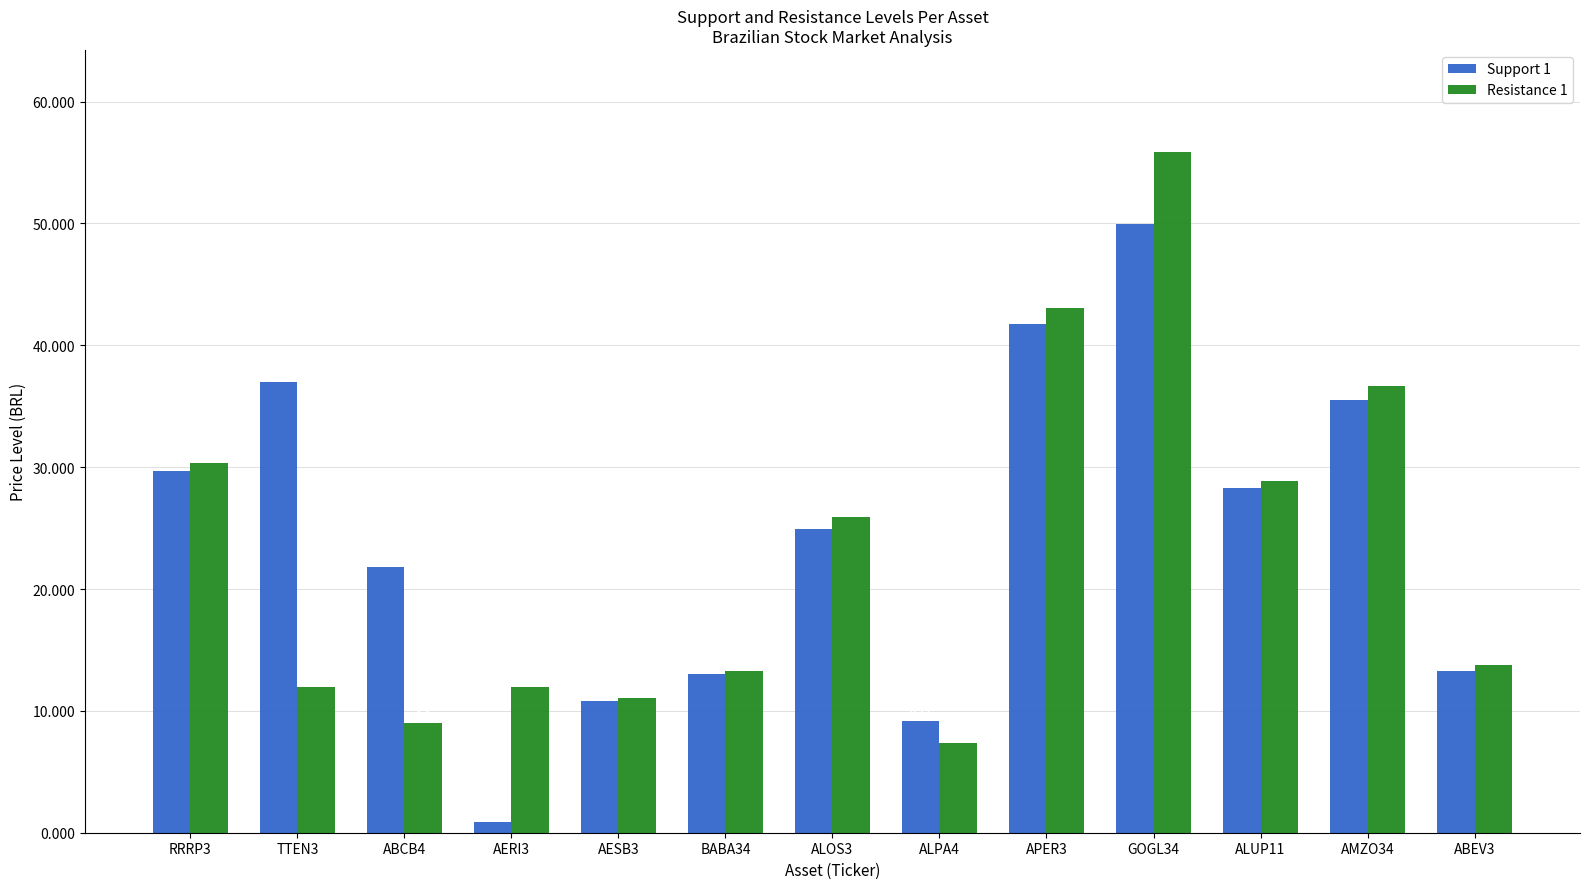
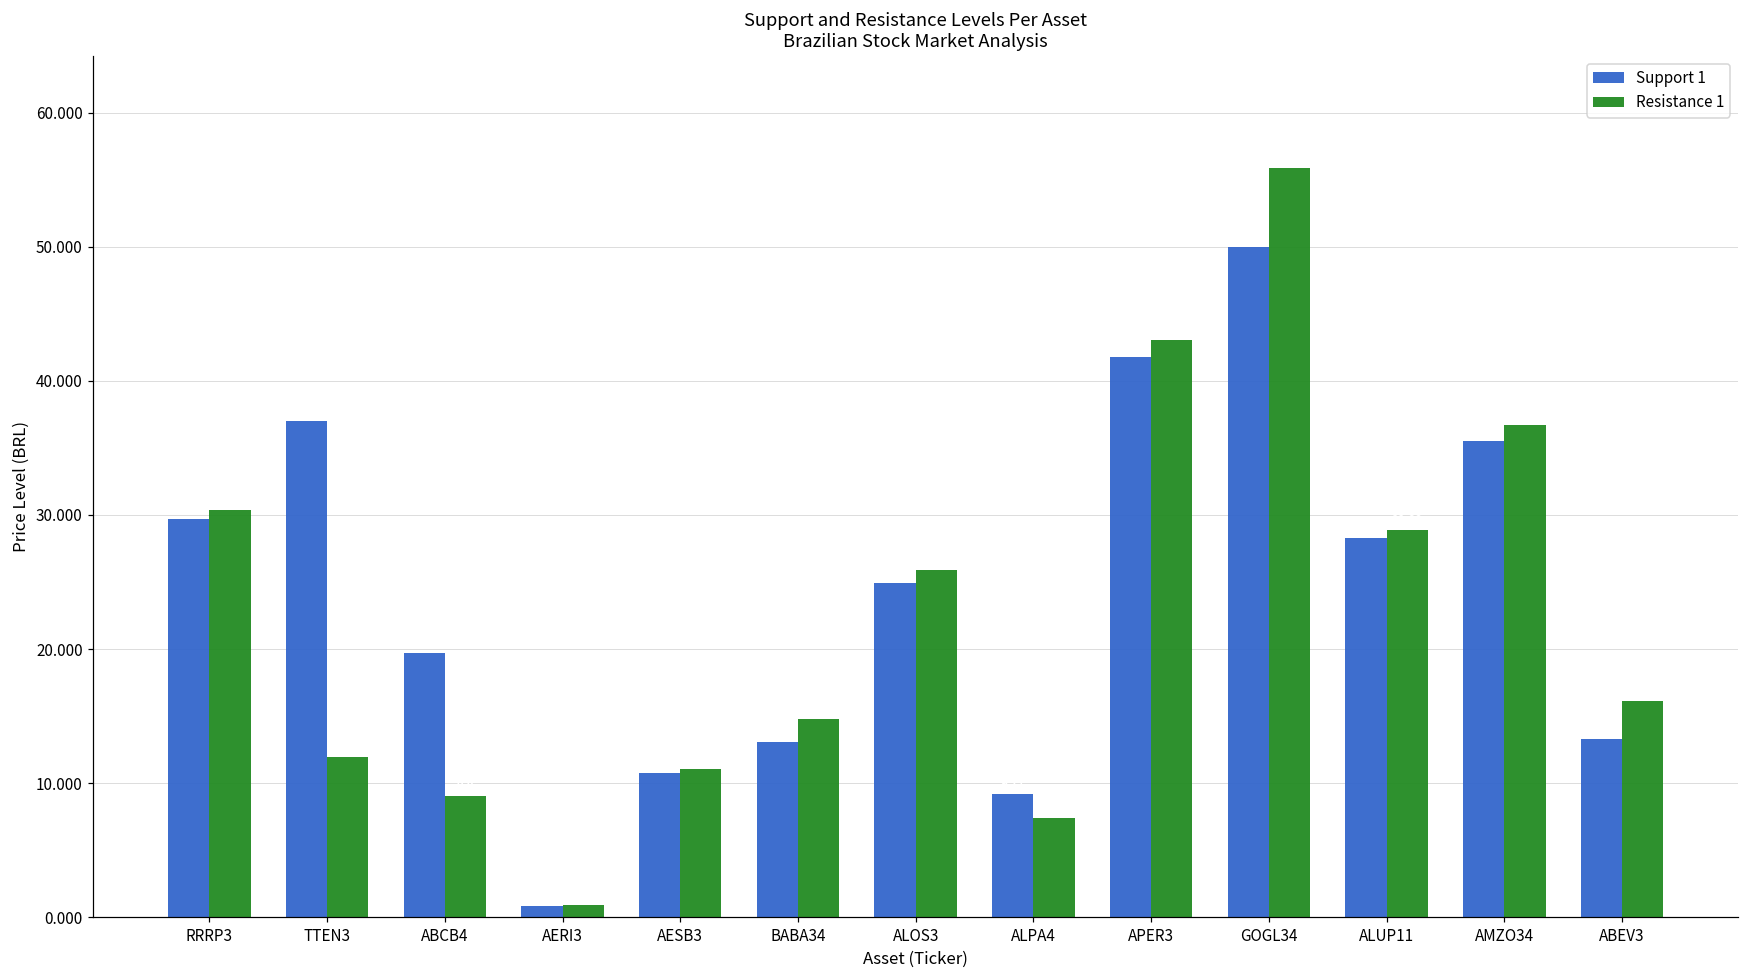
Support 1, ABCB4: 21.8 -> 19.7
Resistance 1, AERI3: 12.0 -> 0.9
Resistance 1, BABA34: 13.2 -> 14.8
Resistance 1, ABEV3: 13.8 -> 16.1
